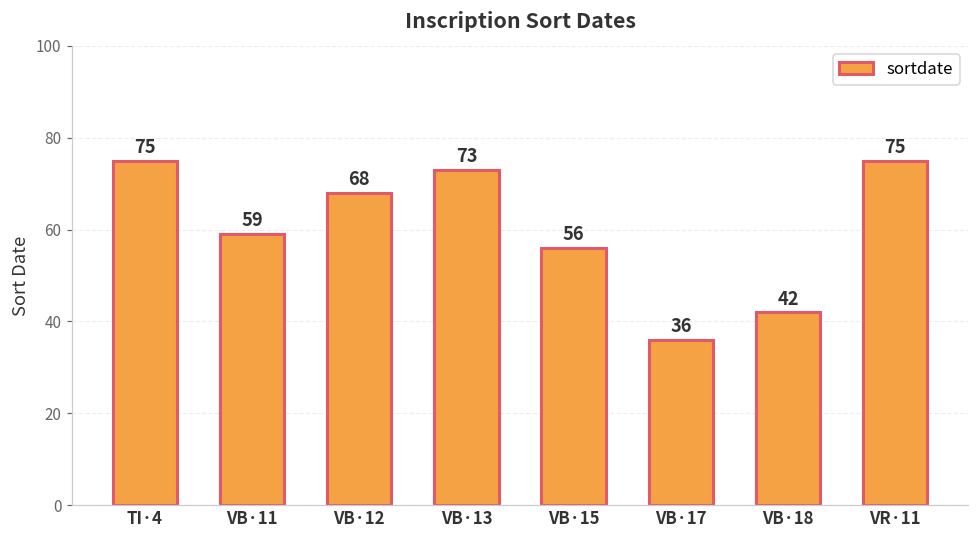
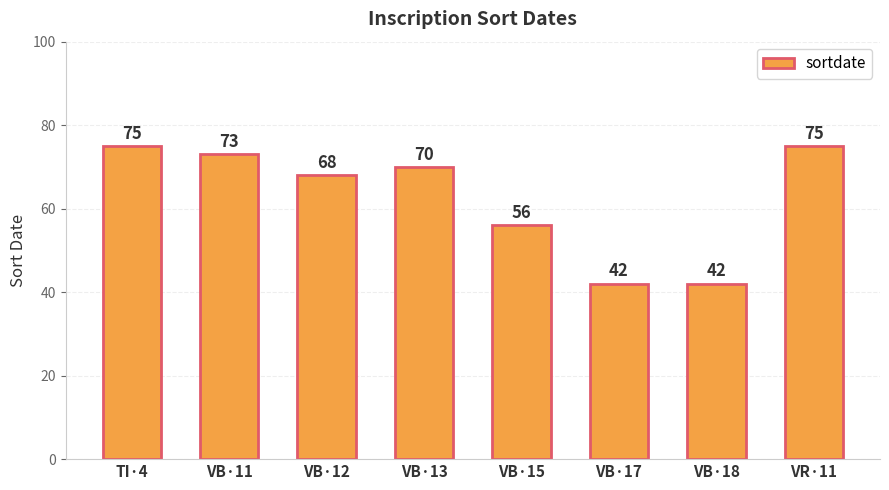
VB·11: 59 -> 73
VB·13: 73 -> 70
VB·17: 36 -> 42
